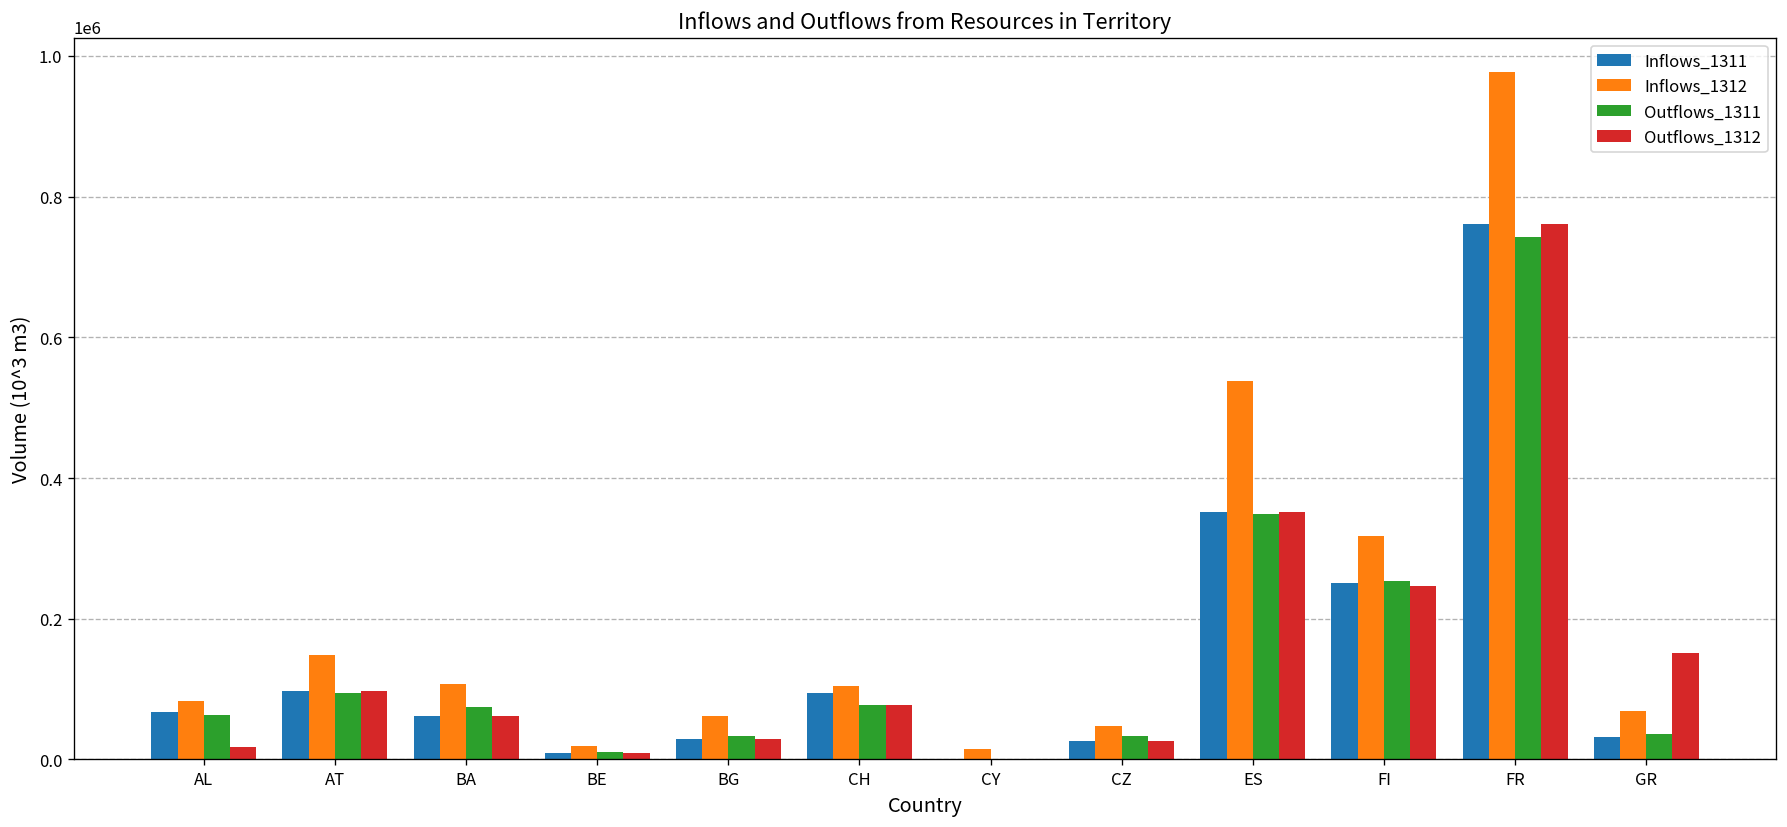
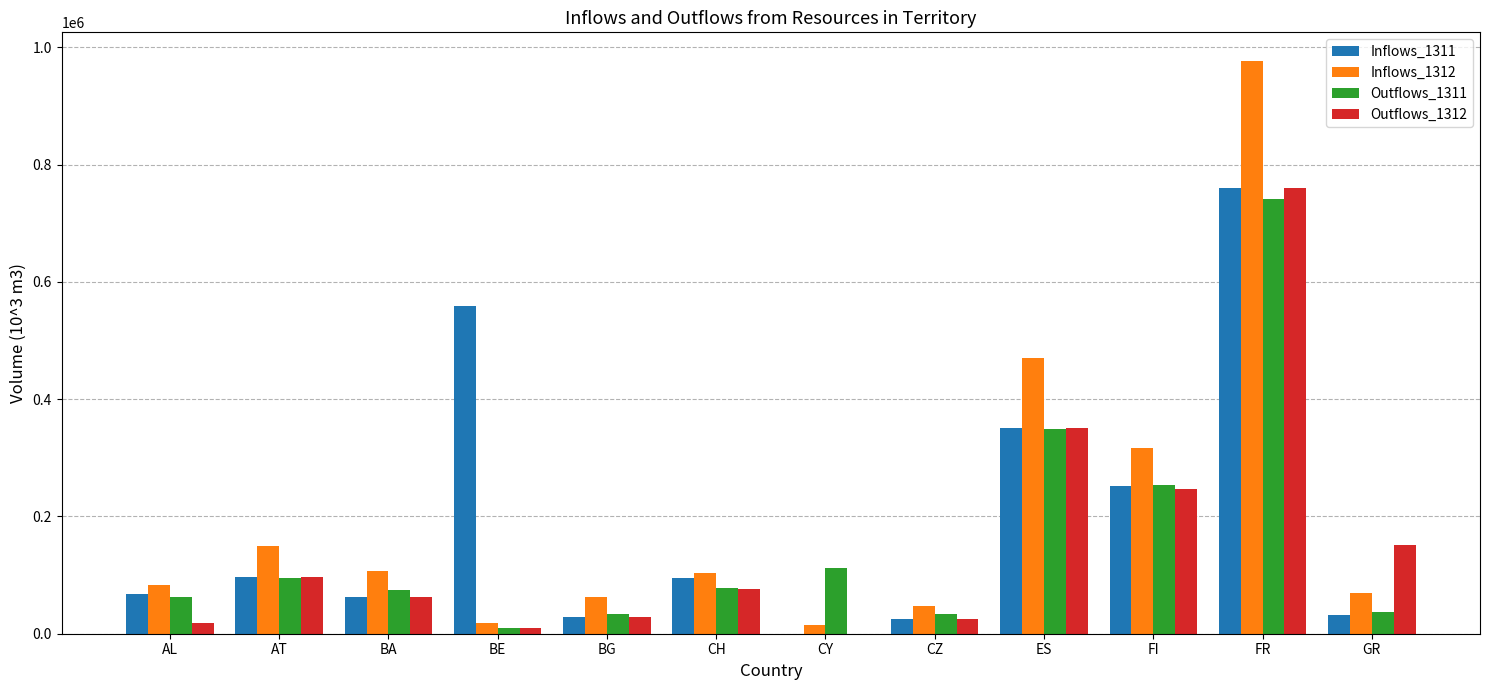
Inflows_1311, BE: 10000 -> 560000
Outflows_1311, CY: 0 -> 110000
Inflows_1312, ES: 540000 -> 470000
